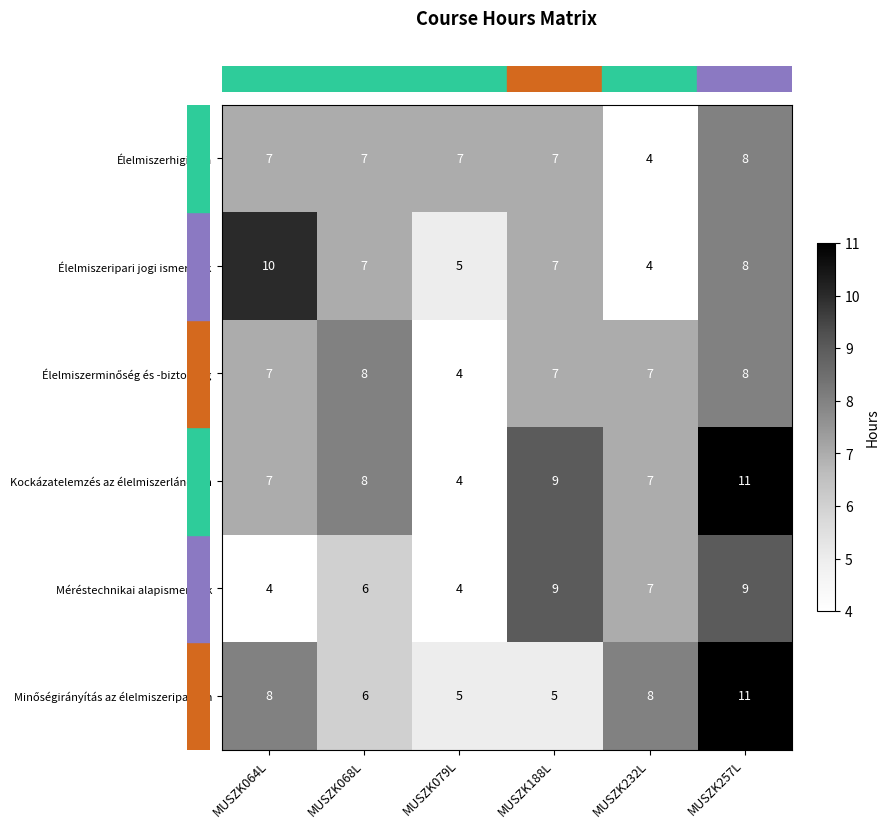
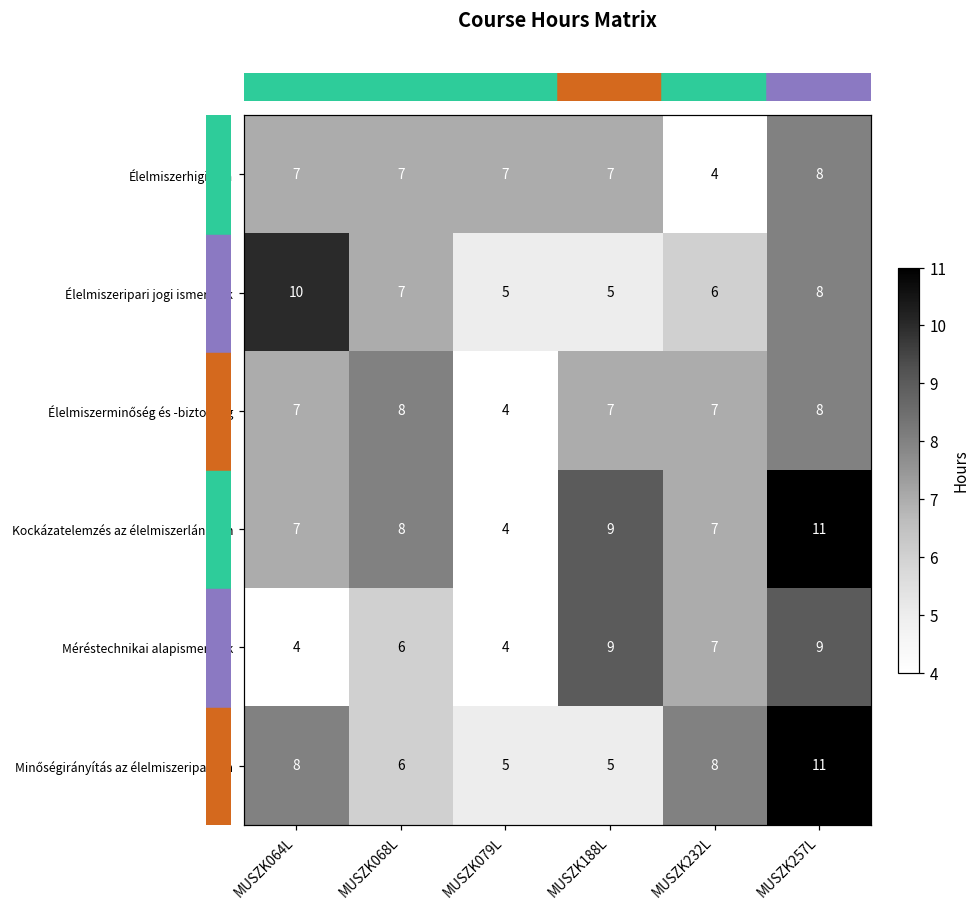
Élelmiszeripari jogi ismeretek, MUSZK188L: 7 -> 5
Élelmiszeripari jogi ismeretek, MUSZK232L: 4 -> 6
